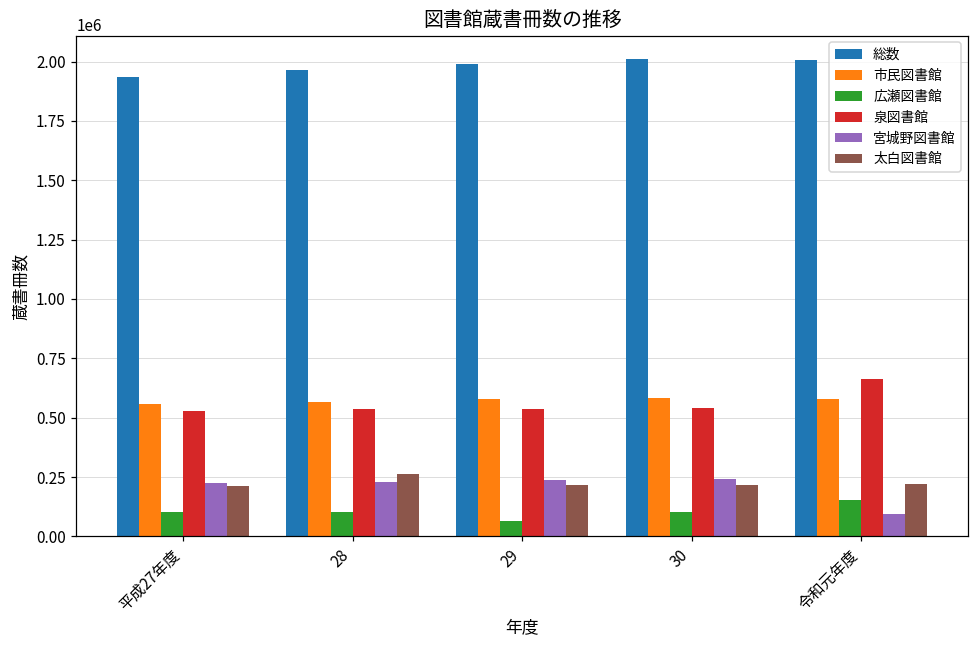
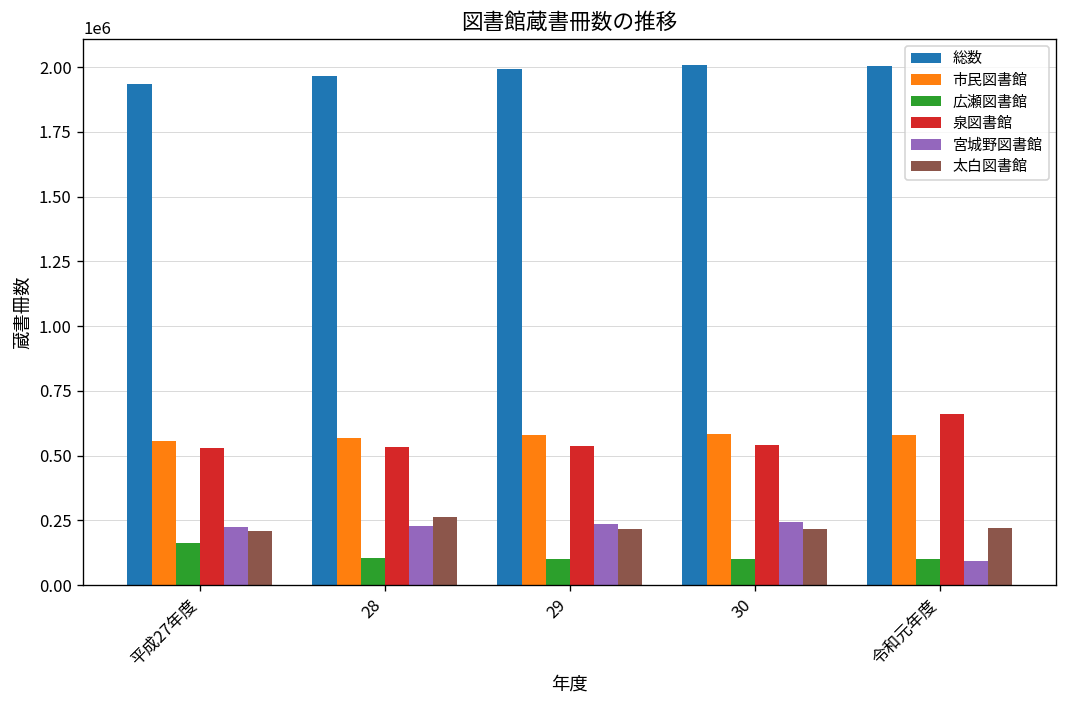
広瀬図書館, 平成27年度: 100000 -> 160000
広瀬図書館, 29: 60000 -> 100000
広瀬図書館, 令和元年度: 150000 -> 100000
